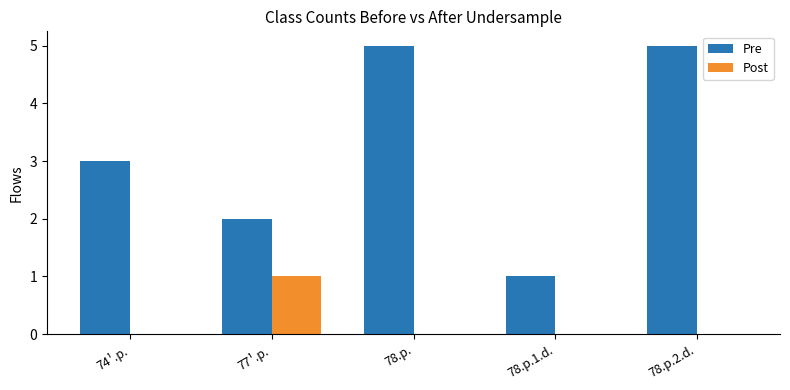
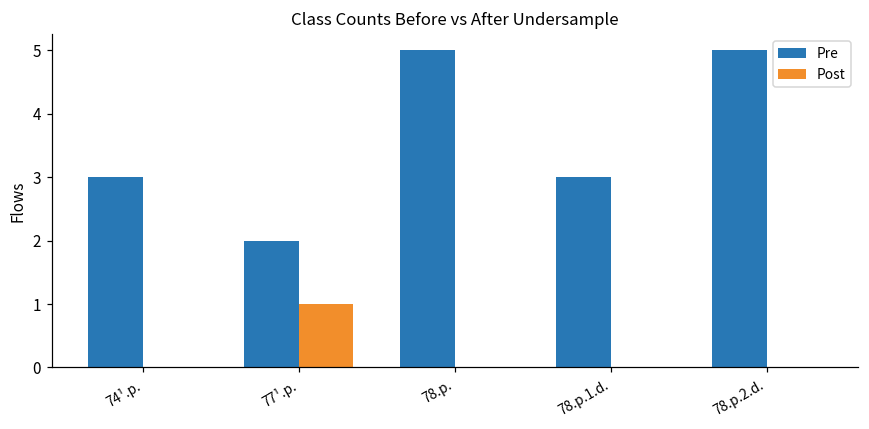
Pre, 78.p.1.d.: 1 -> 3
